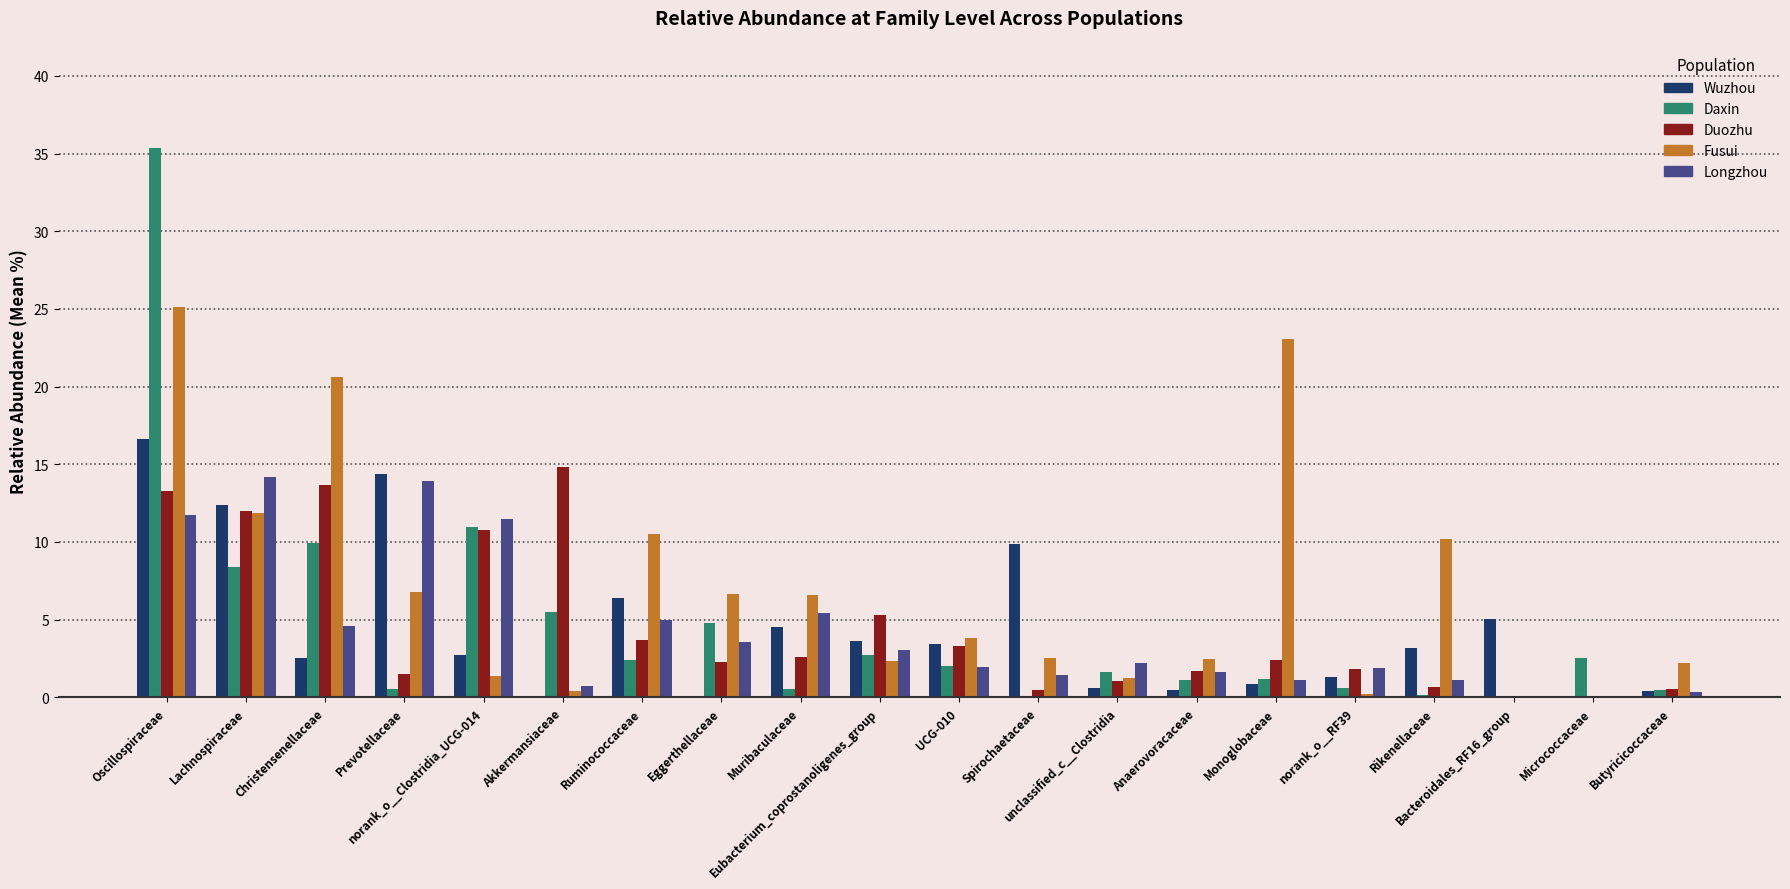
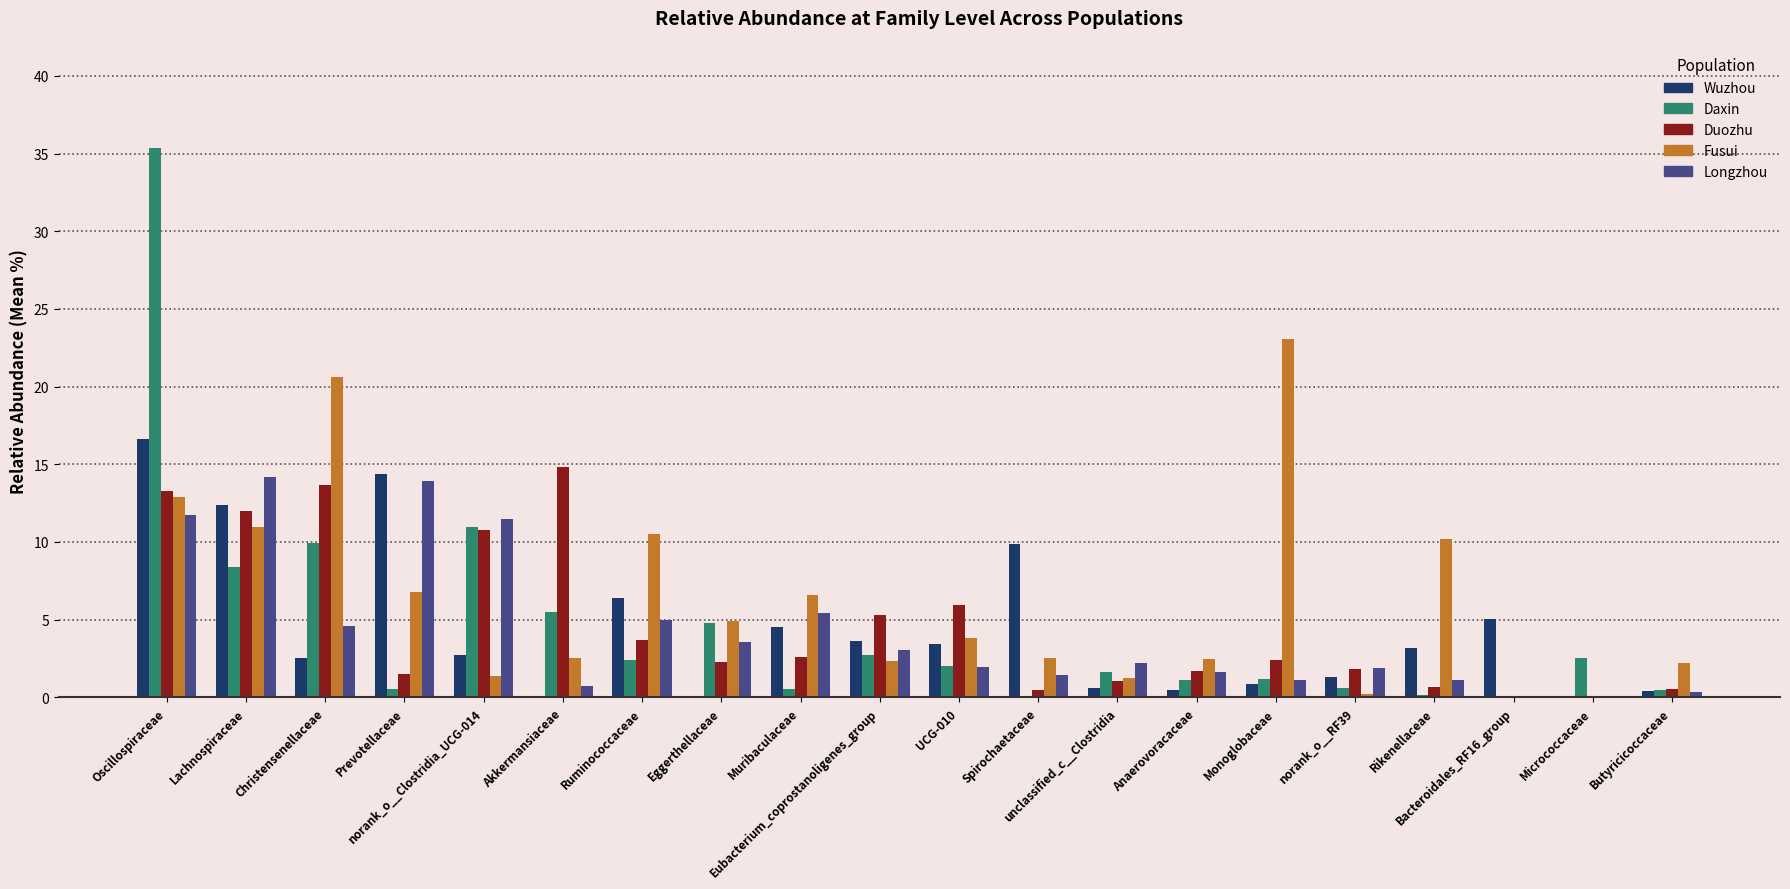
Fusui, Oscillospiraceae: 25.2 -> 12.9
Fusui, Lachnospiraceae: 11.9 -> 11.0
Fusui, Akkermansiaceae: 0.4 -> 2.5
Fusui, Eggerthellaceae: 6.7 -> 4.9
Duozhu, UCG-010: 3.3 -> 5.9
